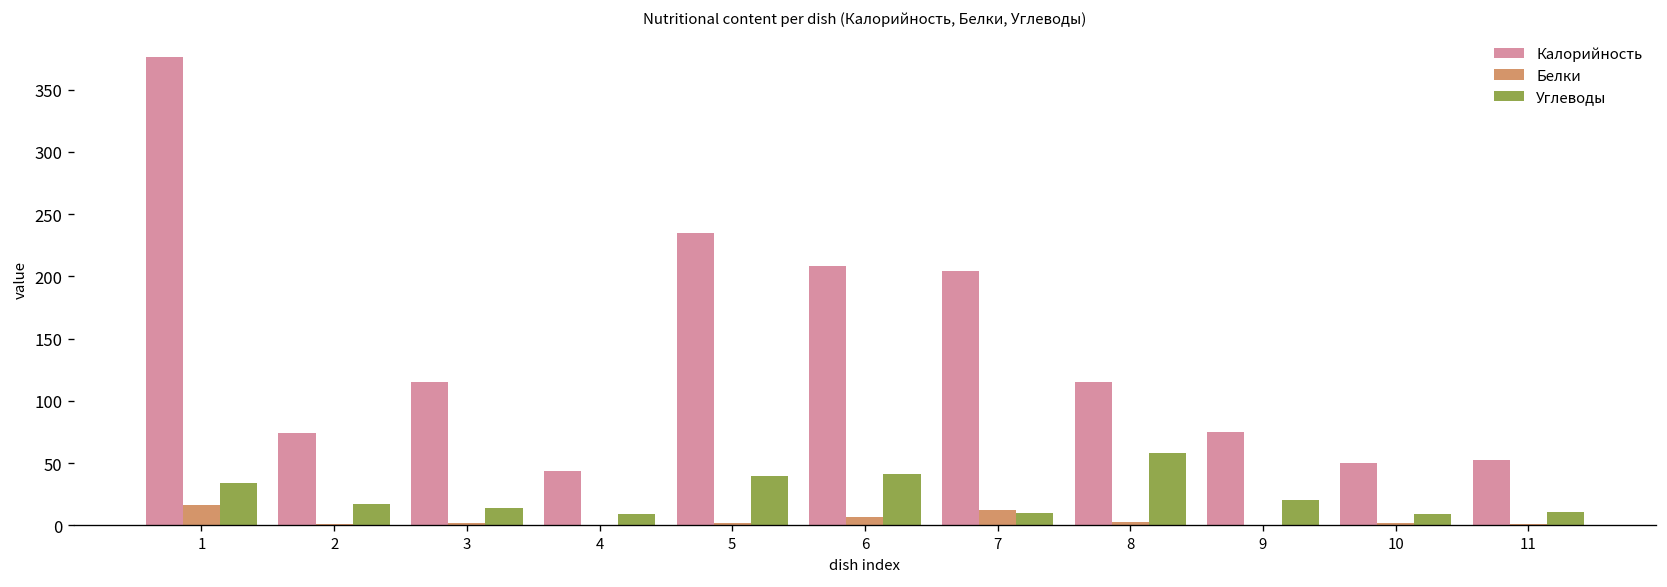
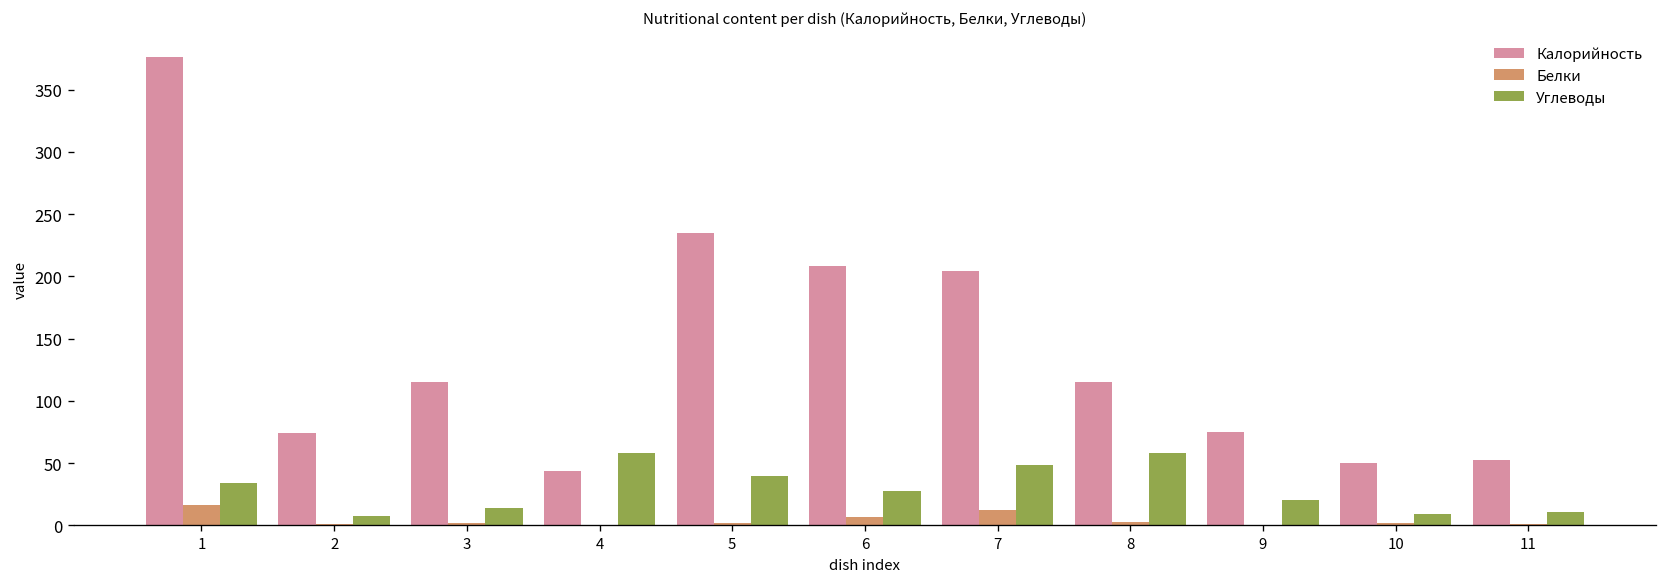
Углеводы, 2: 18 -> 8
Углеводы, 4: 9 -> 58
Углеводы, 6: 41 -> 28
Углеводы, 7: 10 -> 49
